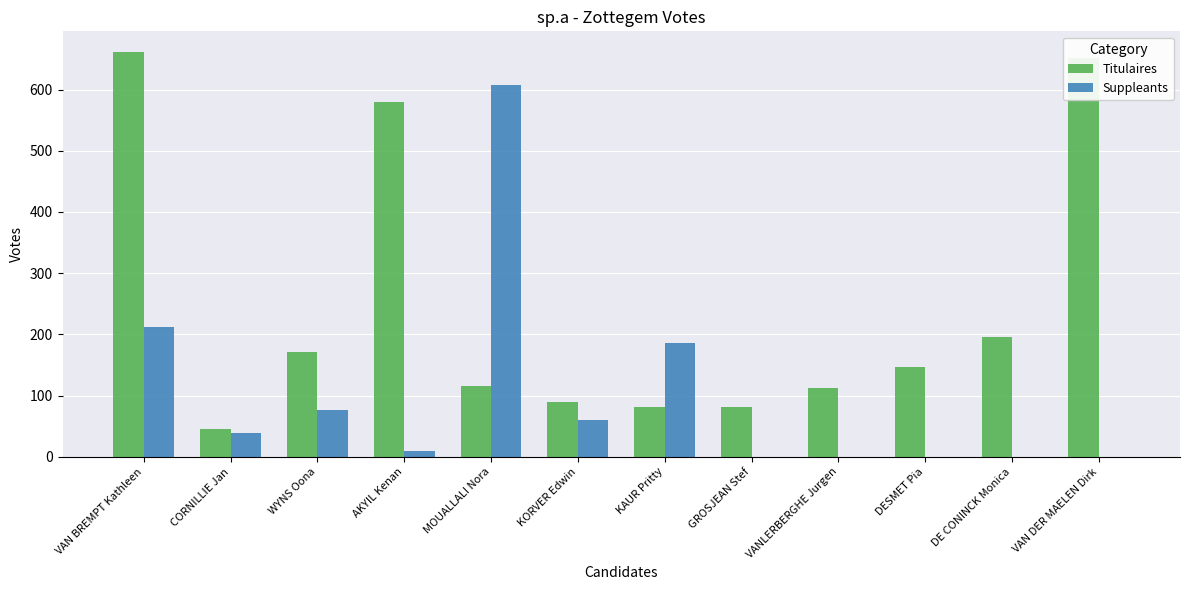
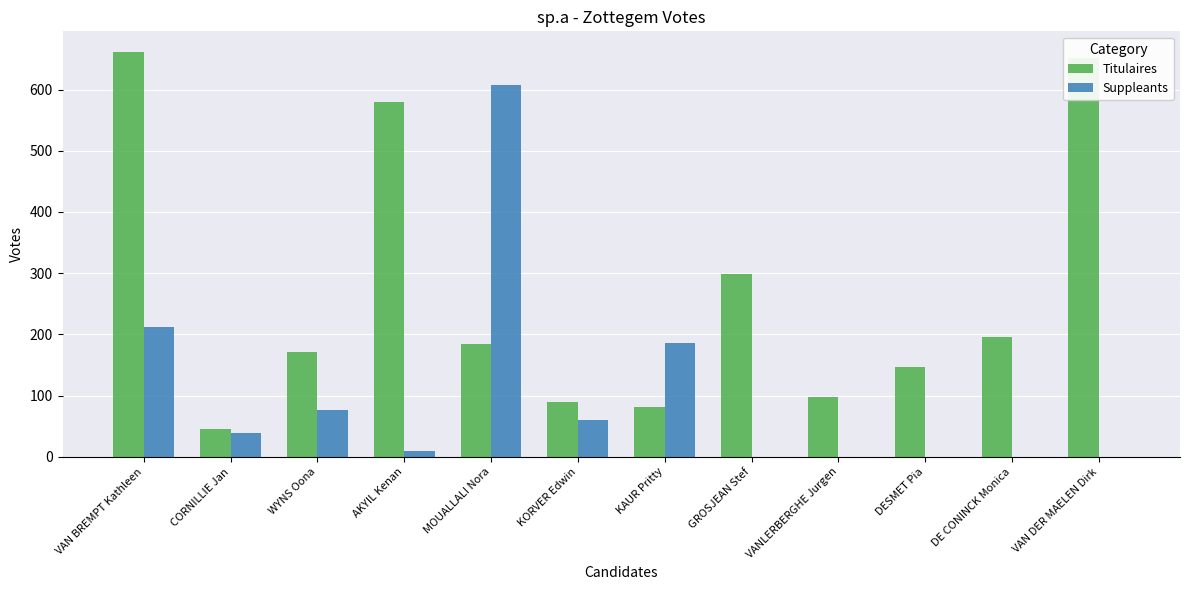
Titulaires, MOUALLALI Nora: 120 -> 190
Titulaires, GROSJEAN Stef: 80 -> 300
Titulaires, VANLERBERGHE Jurgen: 110 -> 100
